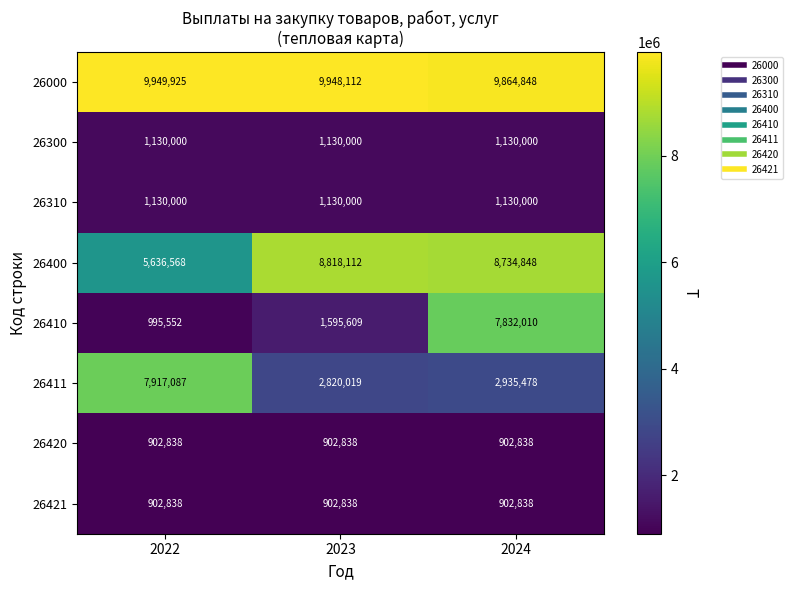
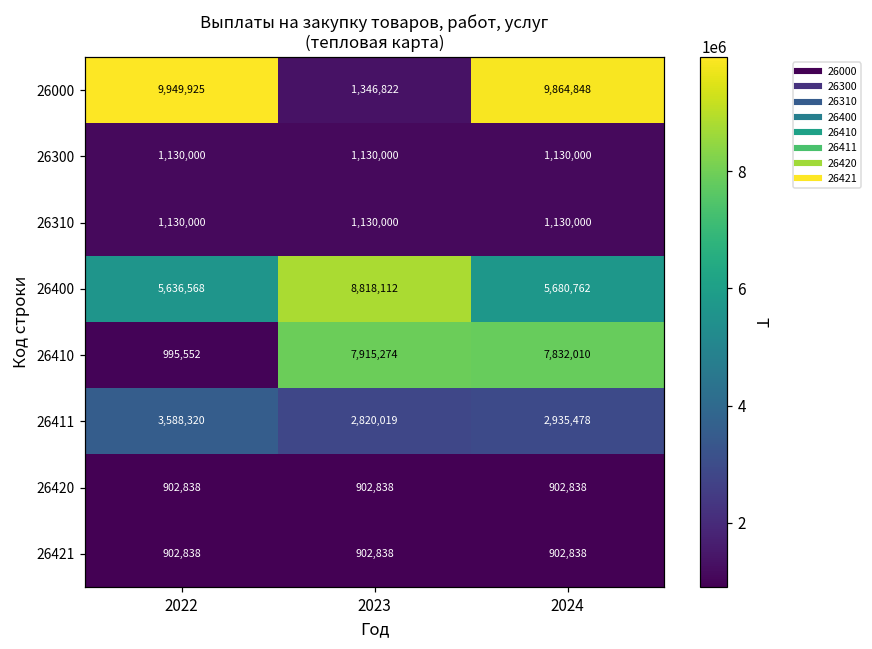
26000, 2023: 9,948,112 -> 1,346,822
26400, 2024: 8,734,848 -> 5,680,762
26410, 2023: 1,595,609 -> 7,915,274
26411, 2022: 7,917,087 -> 3,588,320
